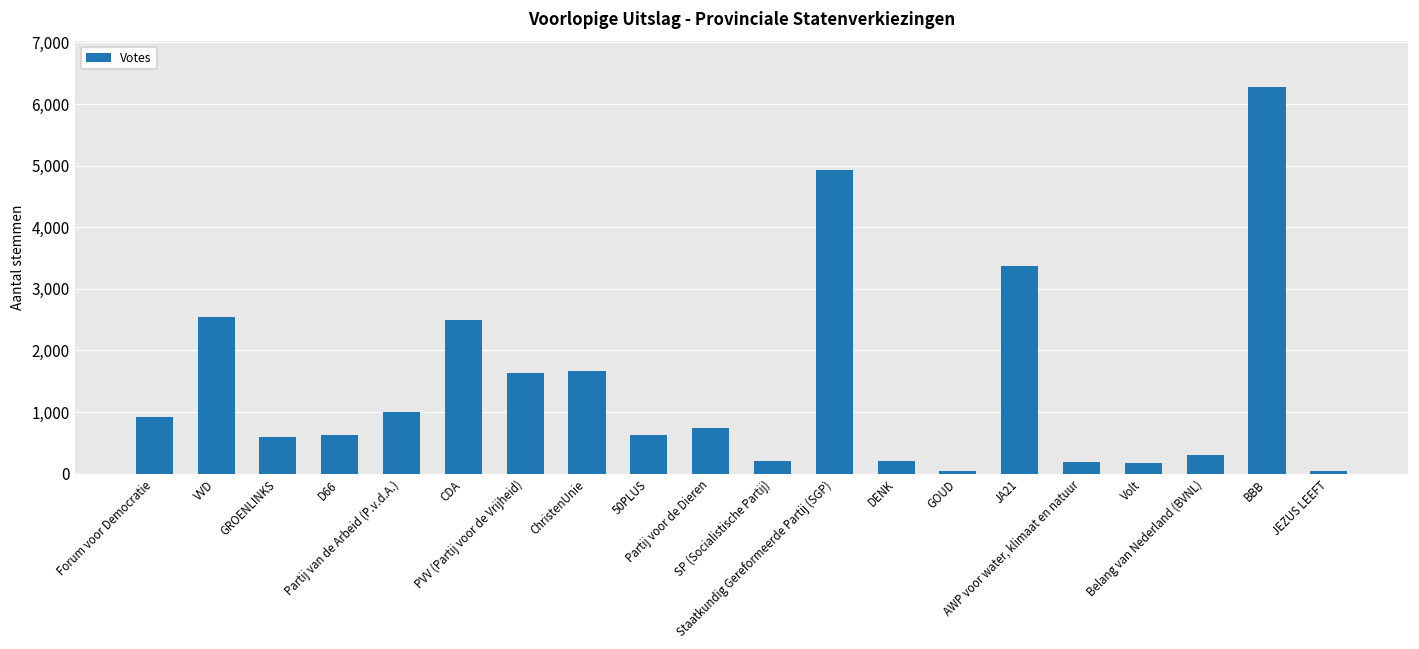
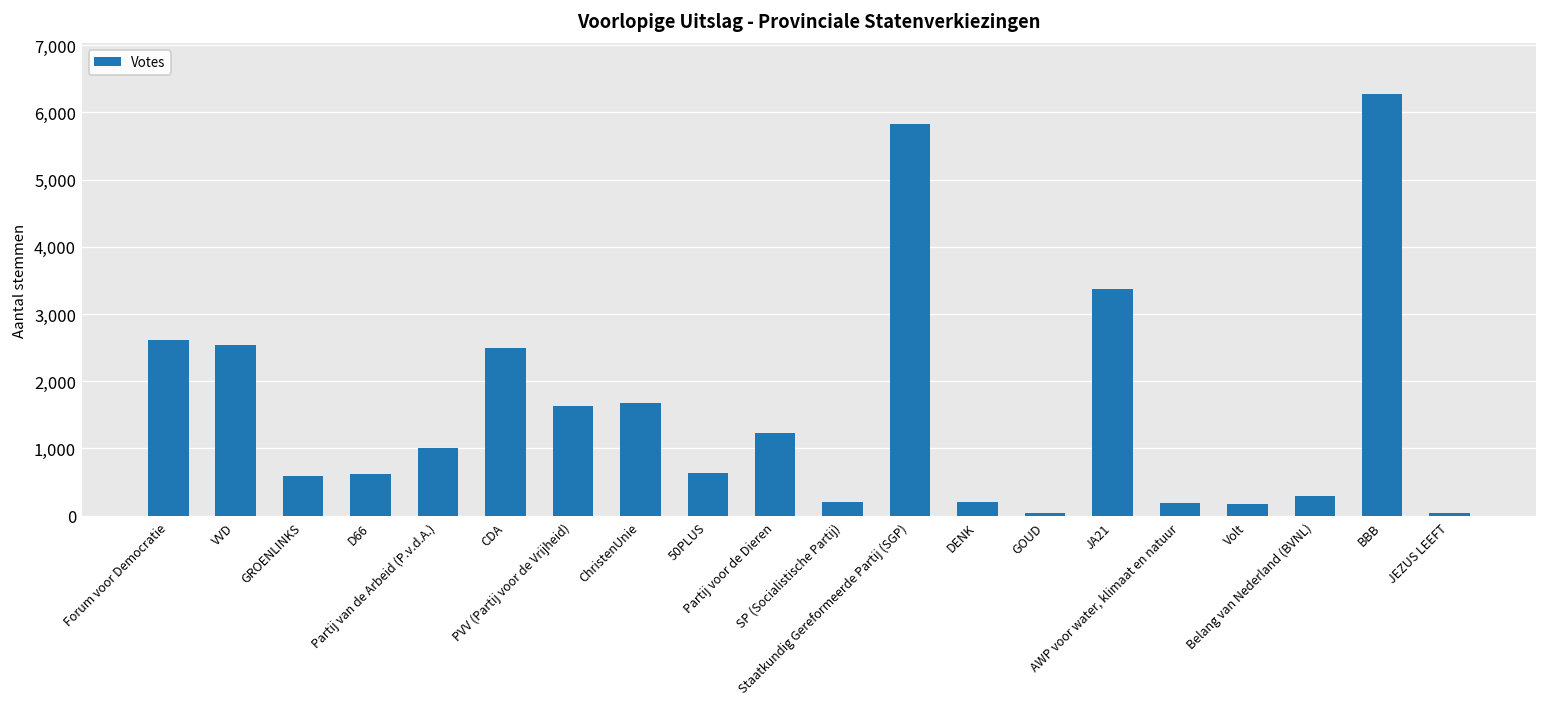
Forum voor Democratie: 900 -> 2,600
Partij voor de Dieren: 700 -> 1,200
Staatkundig Gereformeerde Partij (SGP): 4,900 -> 5,800
